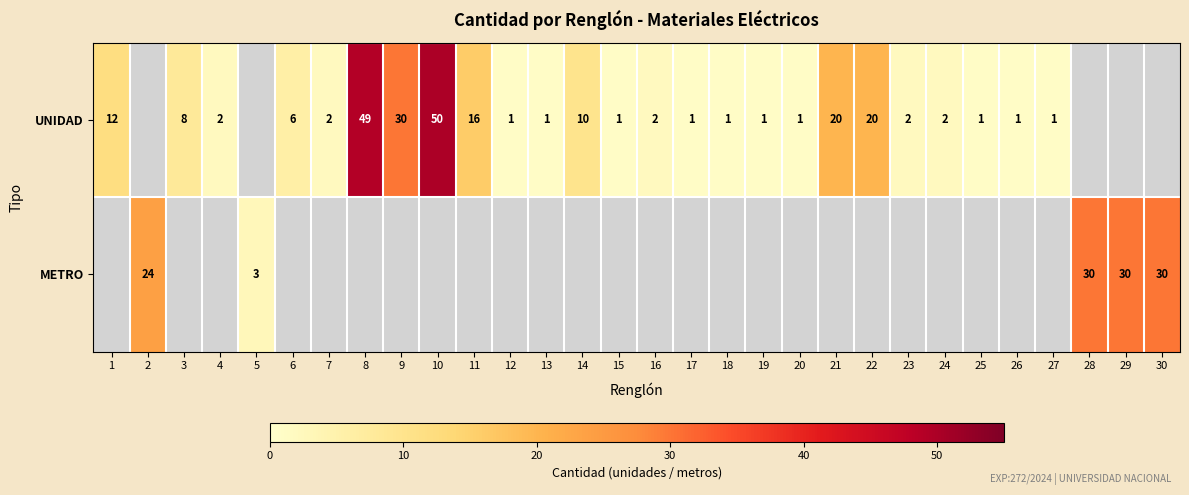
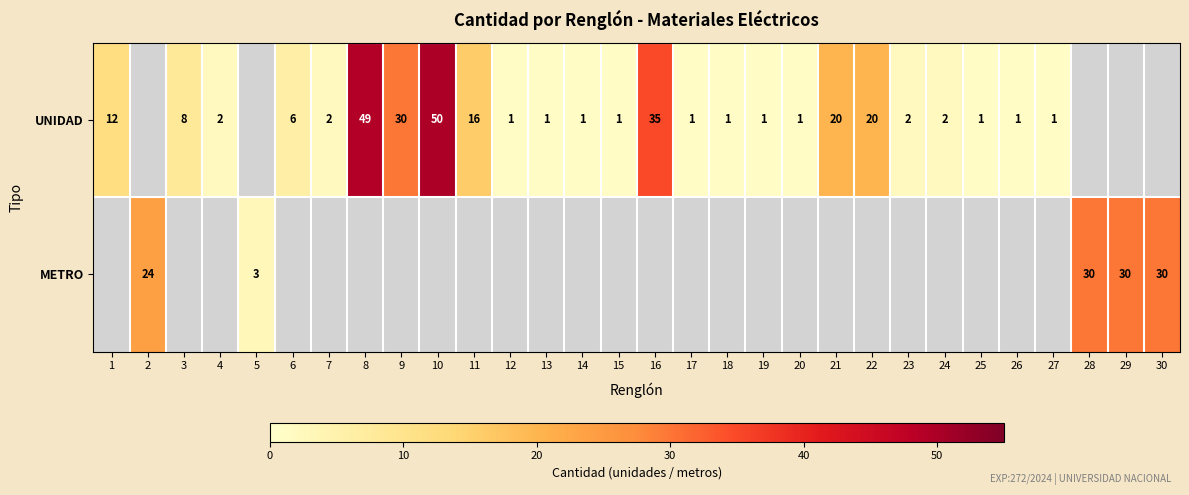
UNIDAD, 14: 10 -> 1
UNIDAD, 16: 2 -> 35
